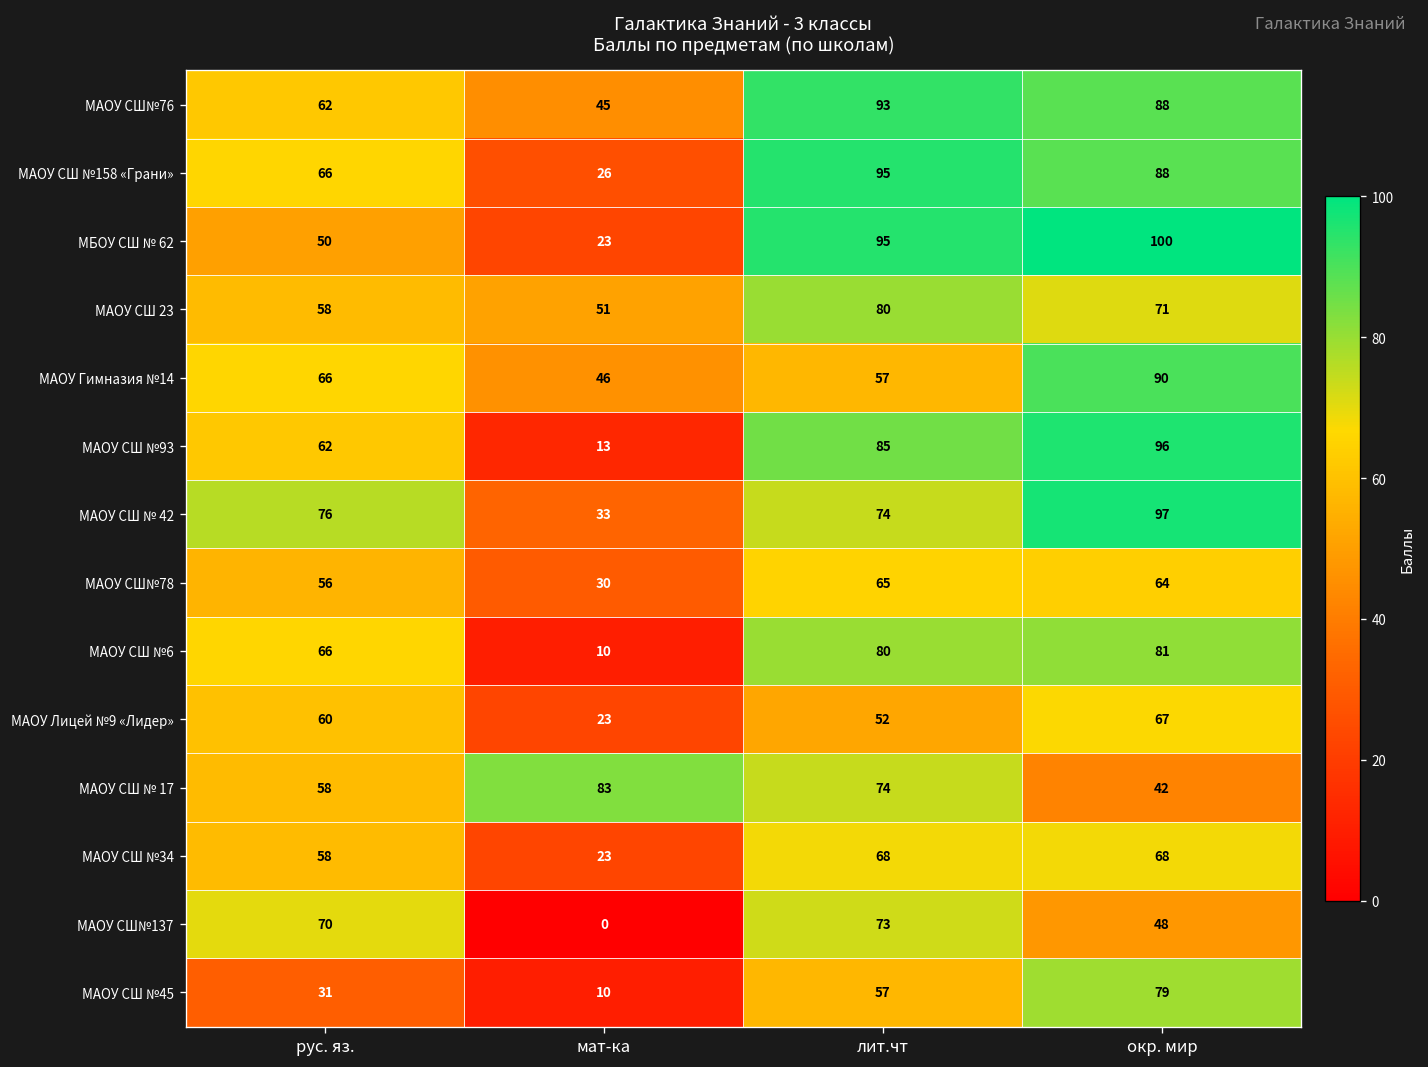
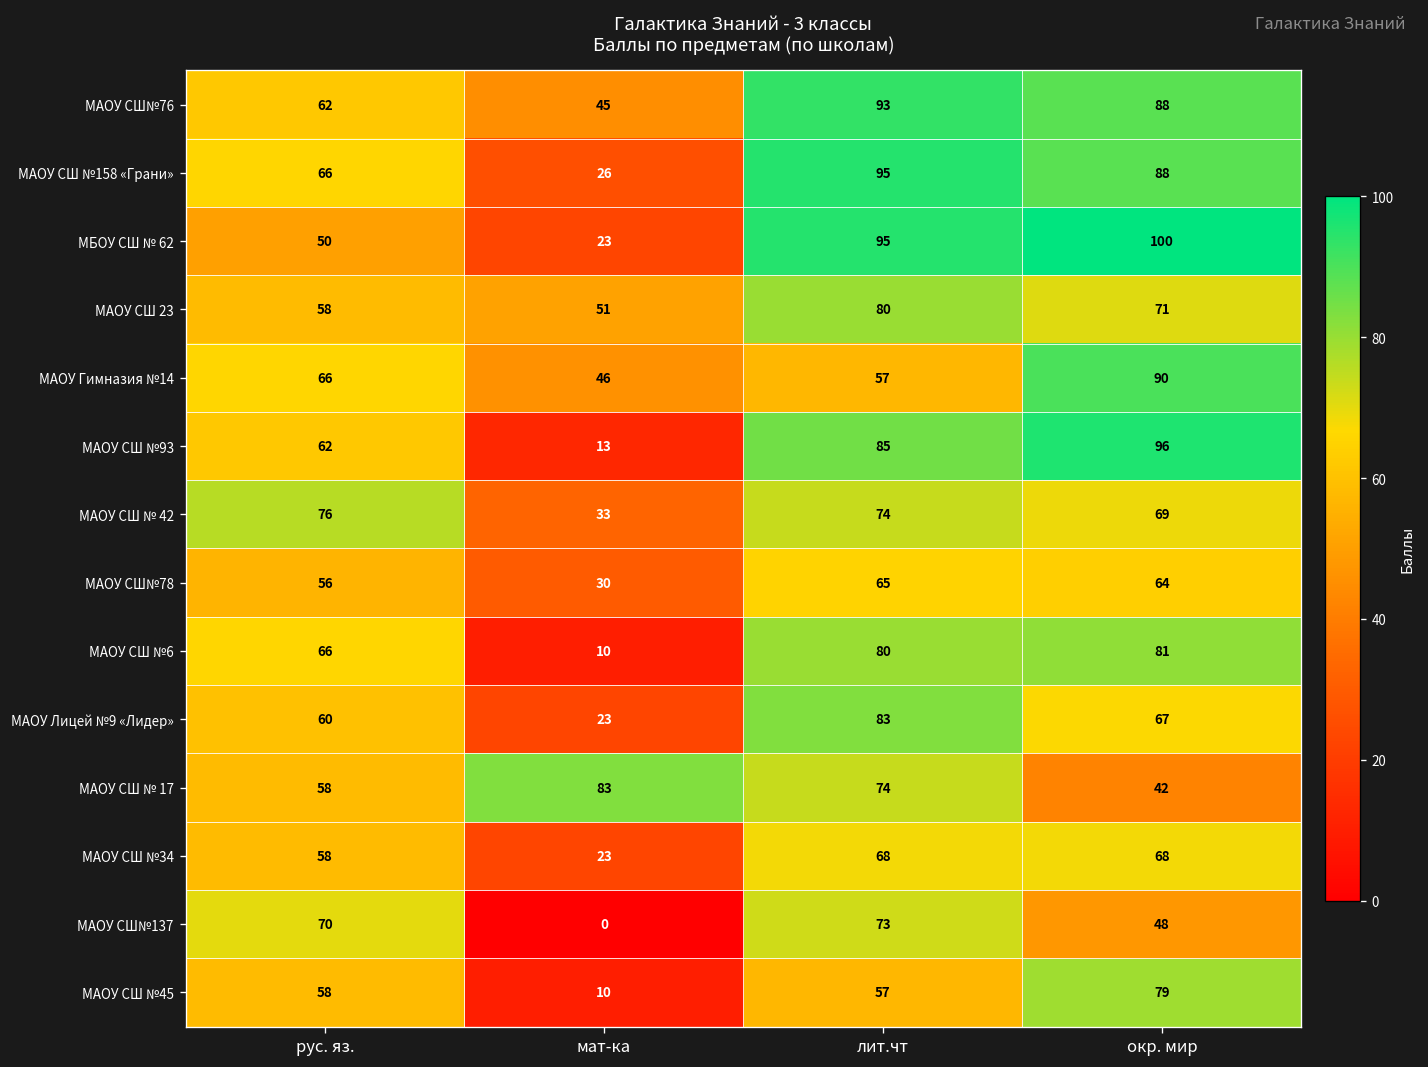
МАОУ СШ № 42, окр. мир: 97 -> 69
МАОУ Лицей №9 «Лидер», лит.чт: 52 -> 83
МАОУ СШ №45, рус. яз.: 31 -> 58
